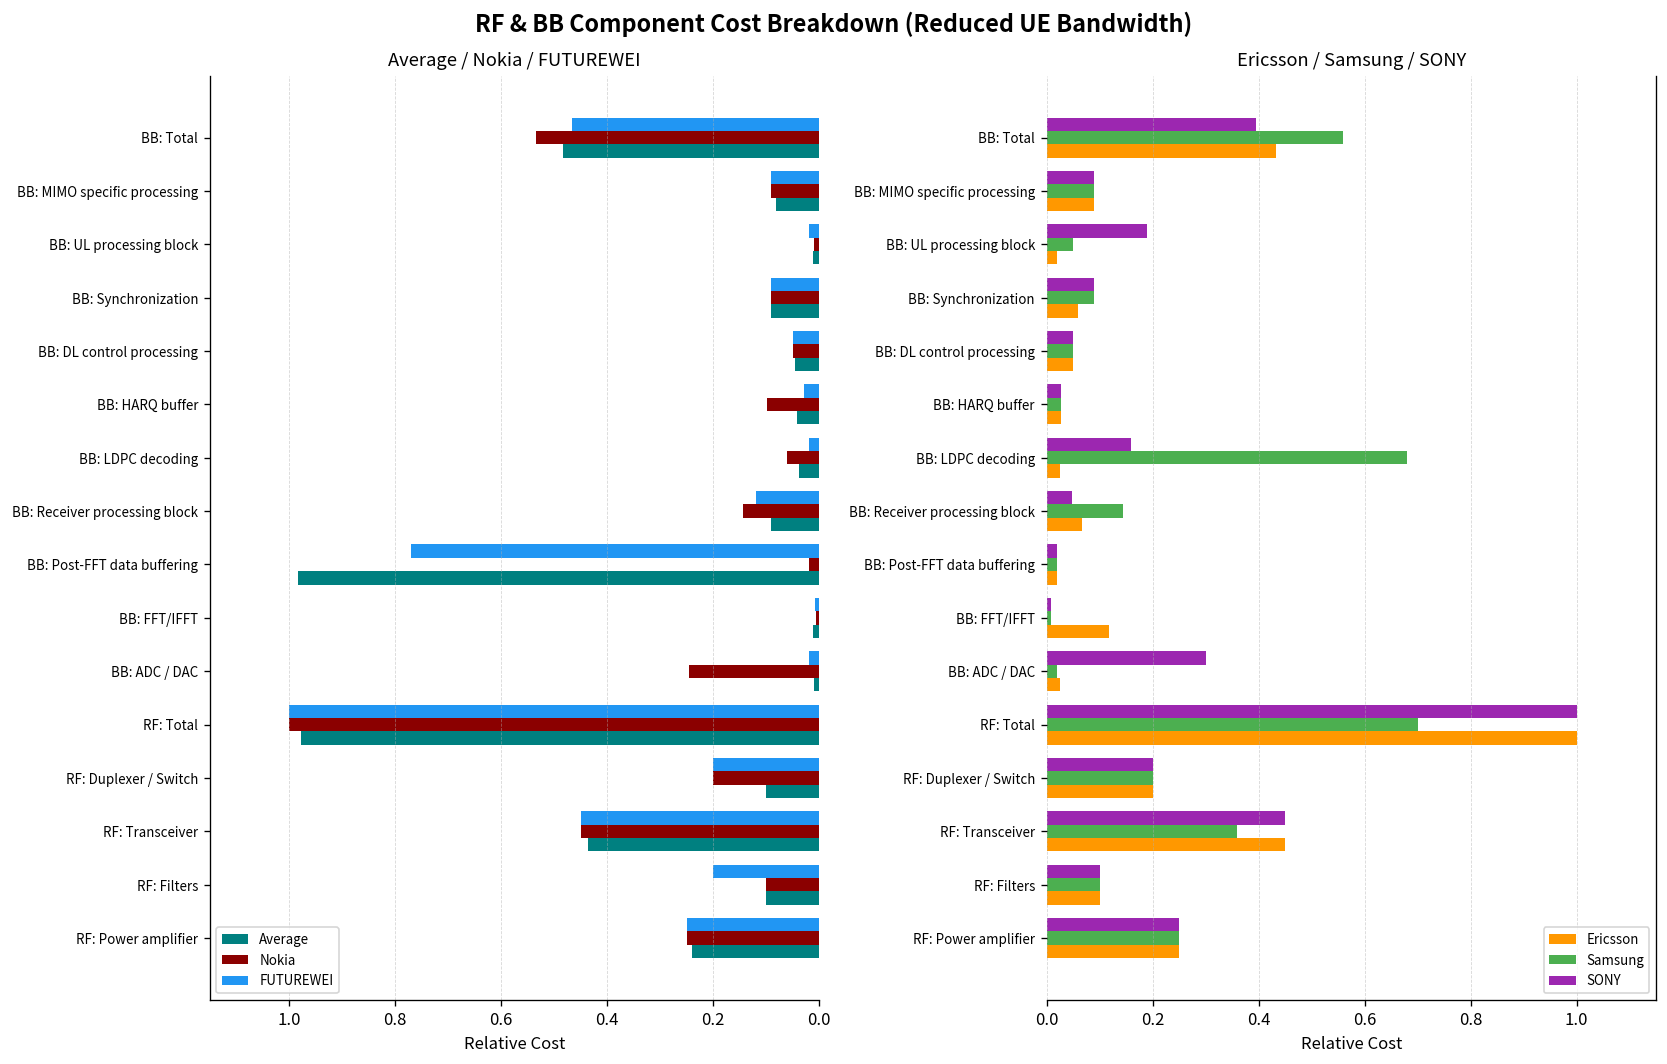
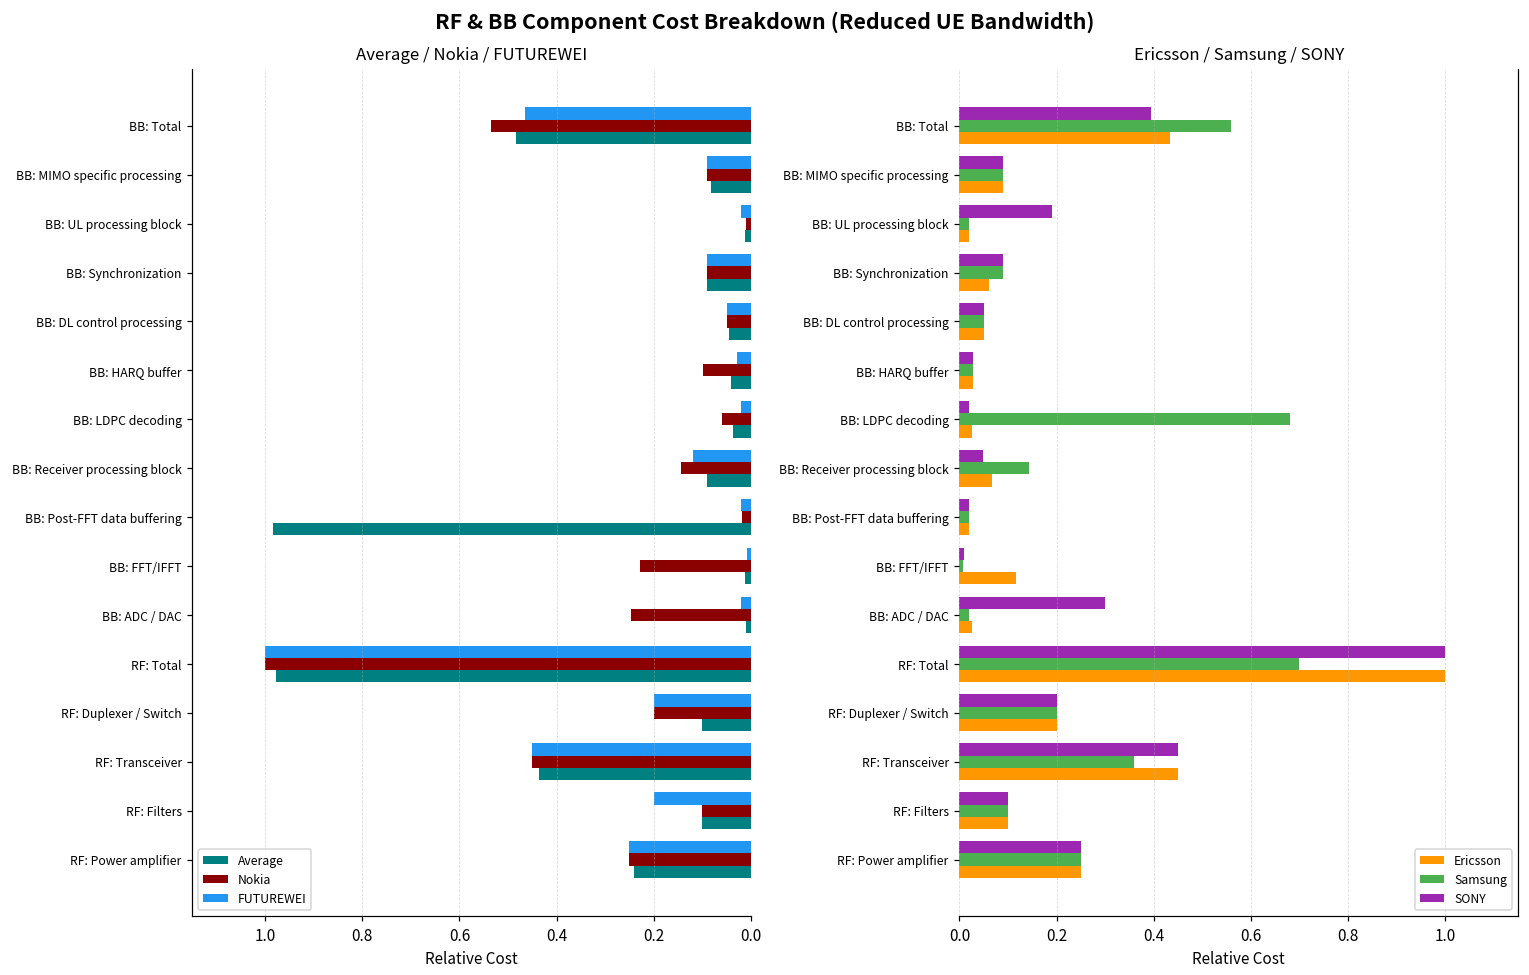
Average / Nokia / FUTUREWEI, FUTUREWEI, BB: Post-FFT data buffering: 0.77 -> 0.02
Average / Nokia / FUTUREWEI, Nokia, BB: FFT/IFFT: 0.01 -> 0.23
Ericsson / Samsung / SONY, Samsung, BB: UL processing block: 0.05 -> 0.02
Ericsson / Samsung / SONY, SONY, BB: LDPC decoding: 0.16 -> 0.02
